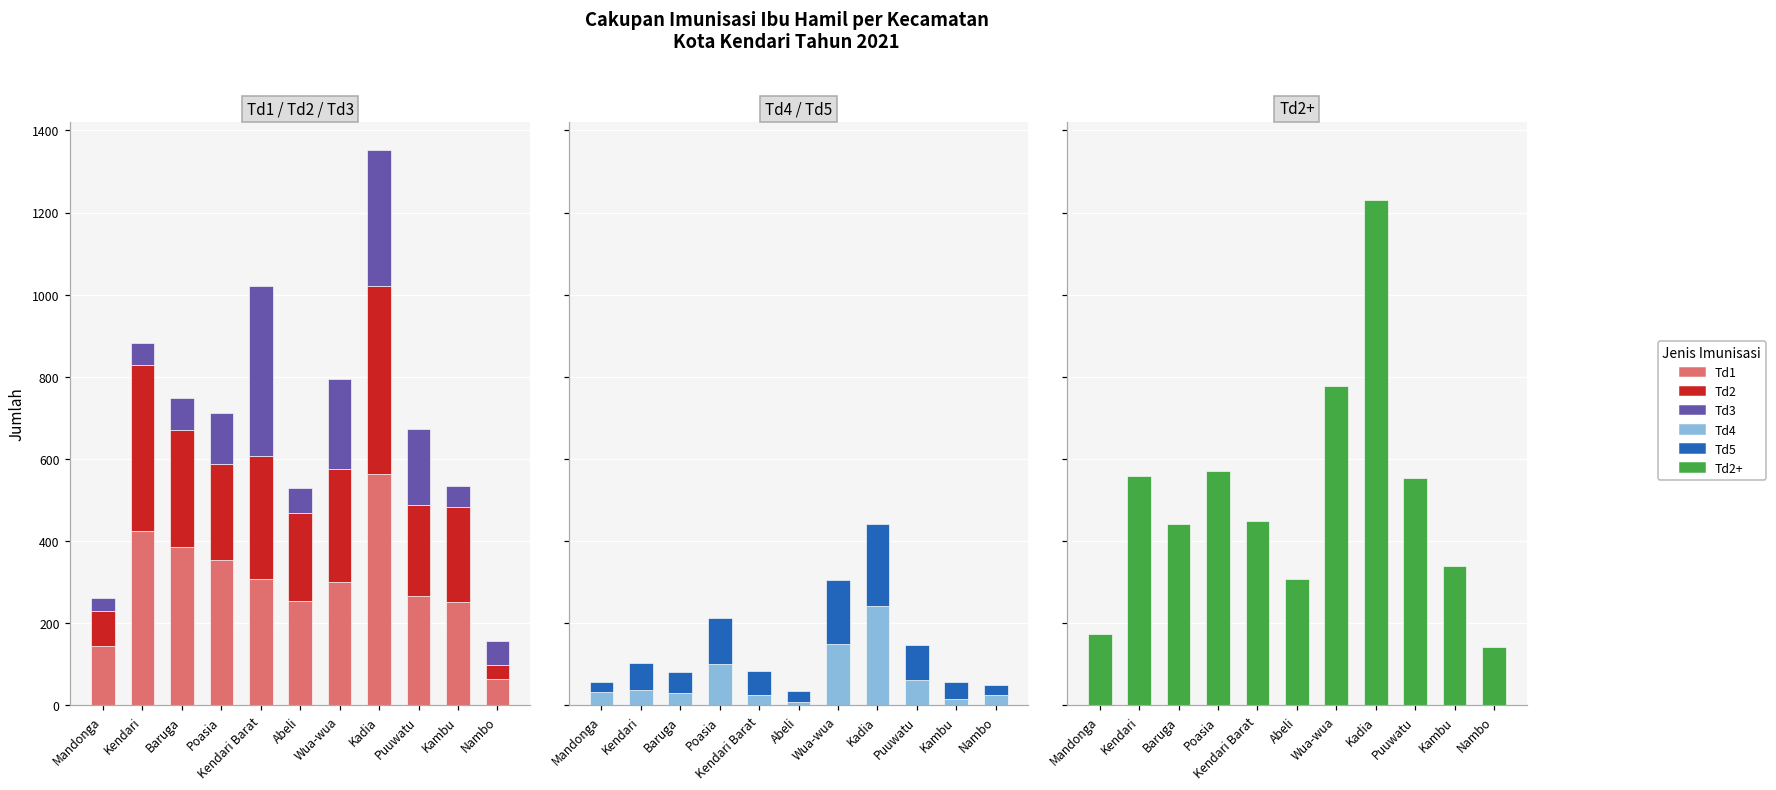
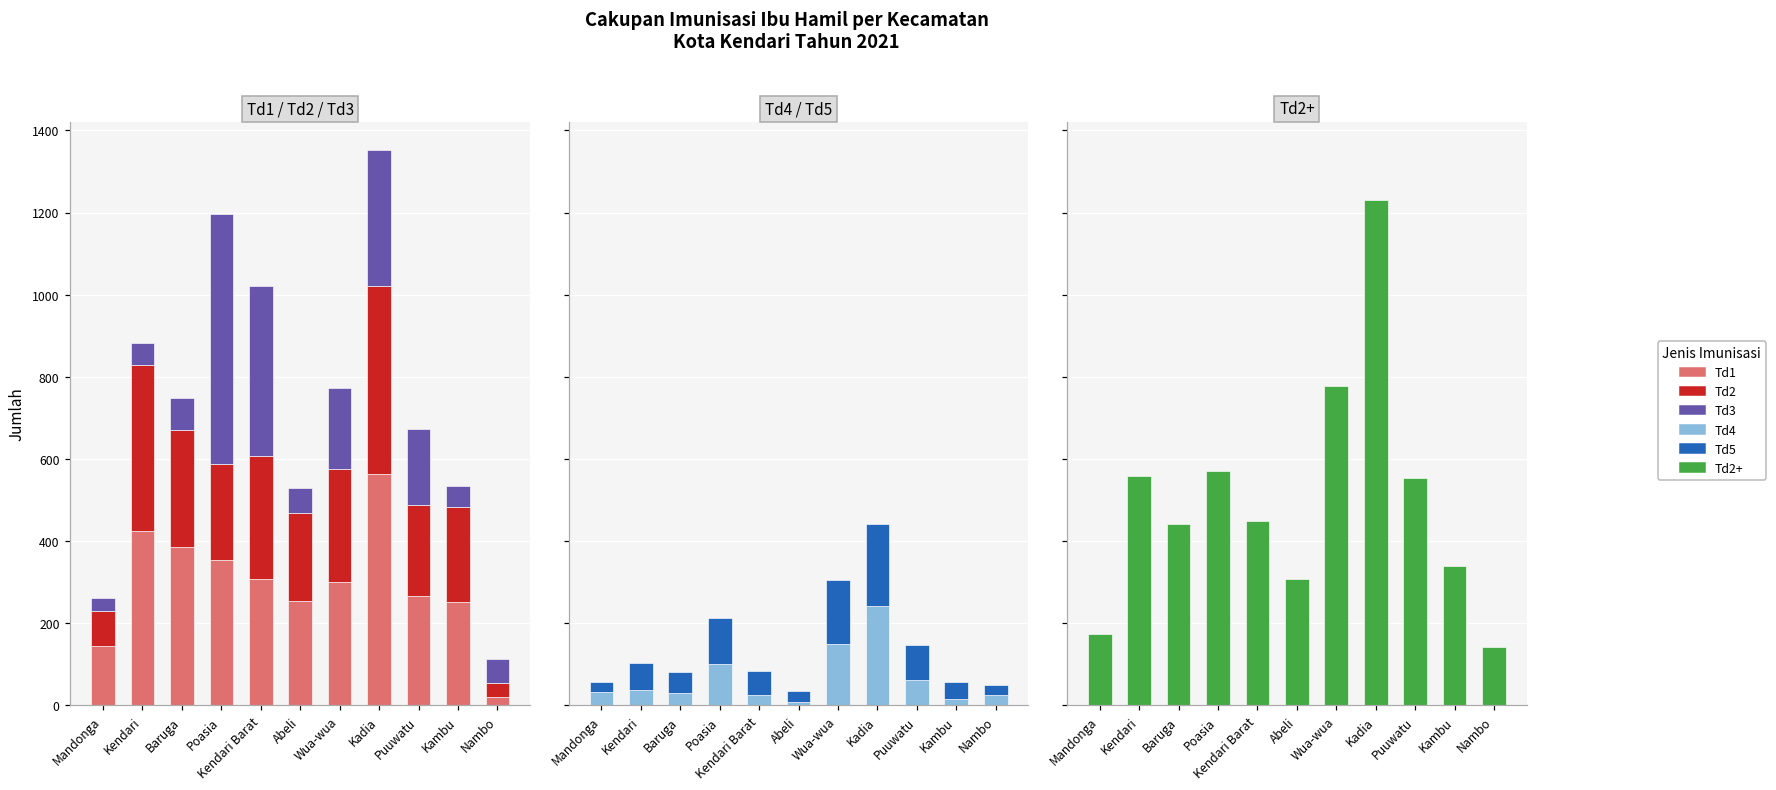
Td1 / Td2 / Td3, Td3, Poasia: 120 -> 610
Td1 / Td2 / Td3, Td3, Wua-wua: 220 -> 200
Td1 / Td2 / Td3, Td1, Nambo: 60 -> 20
